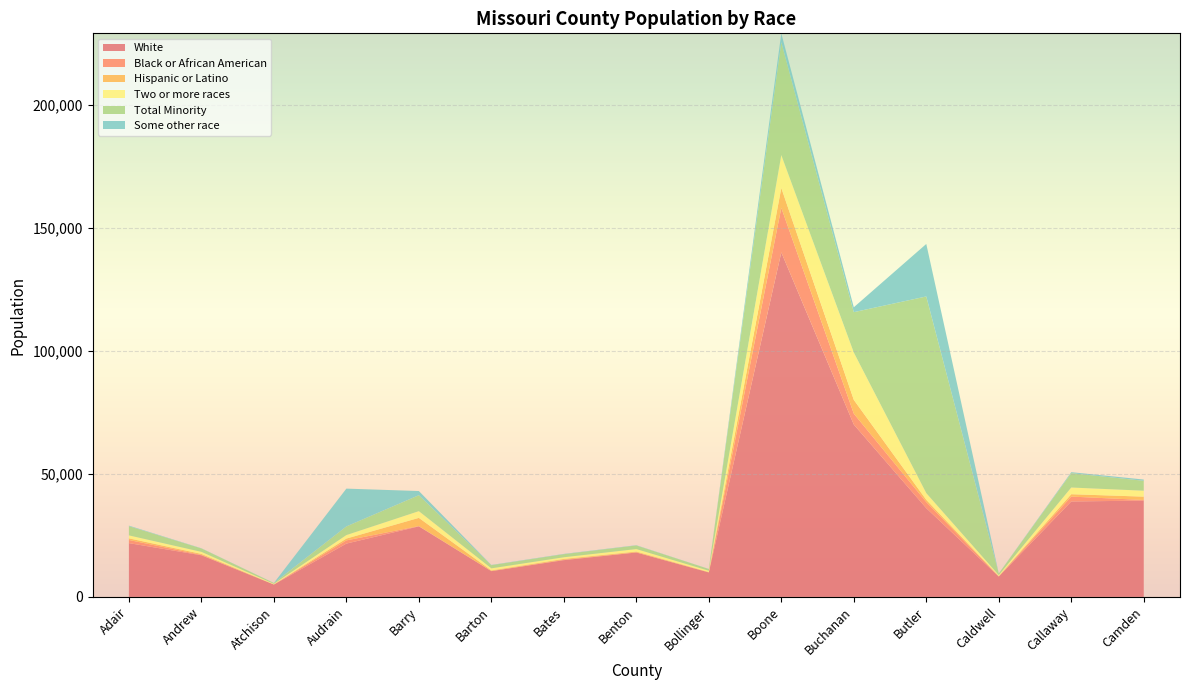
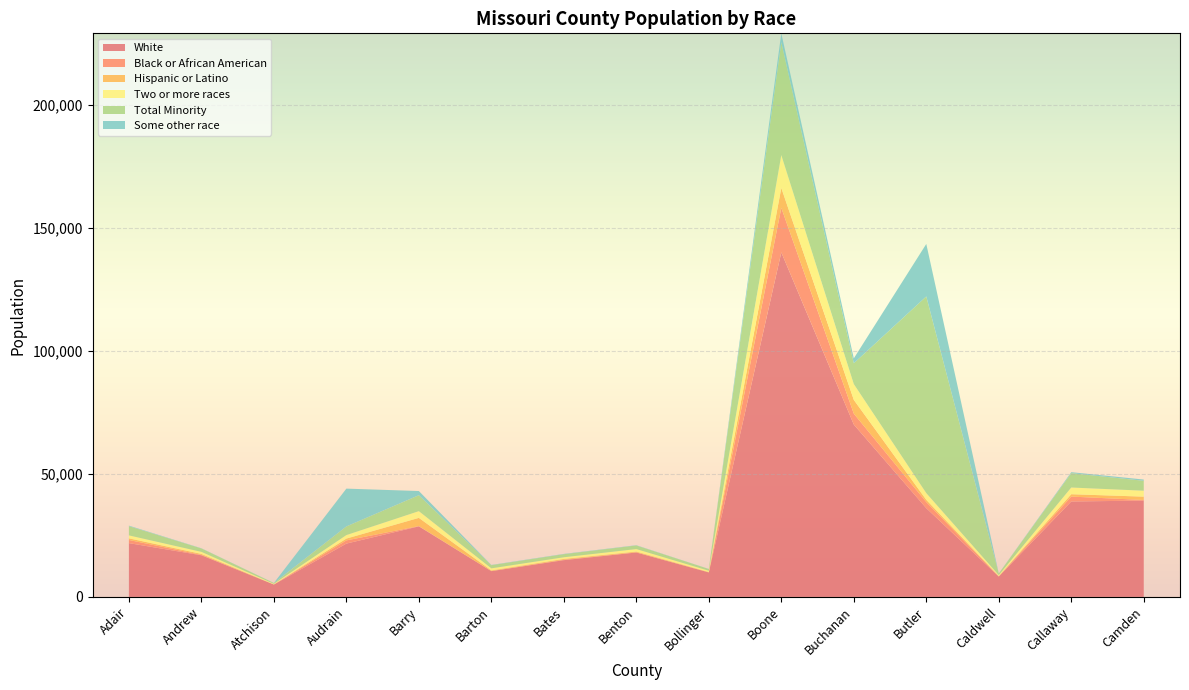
Two or more races, Buchanan: 19,000 -> 6,000
Total Minority, Buchanan: 16,000 -> 8,000
